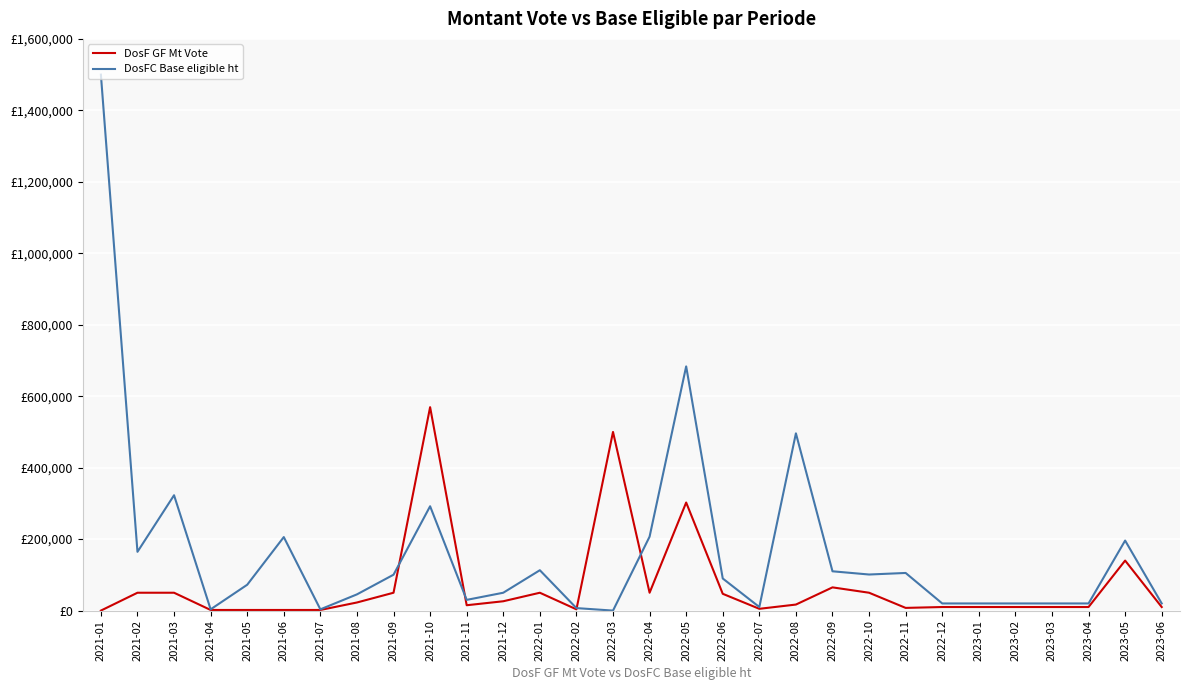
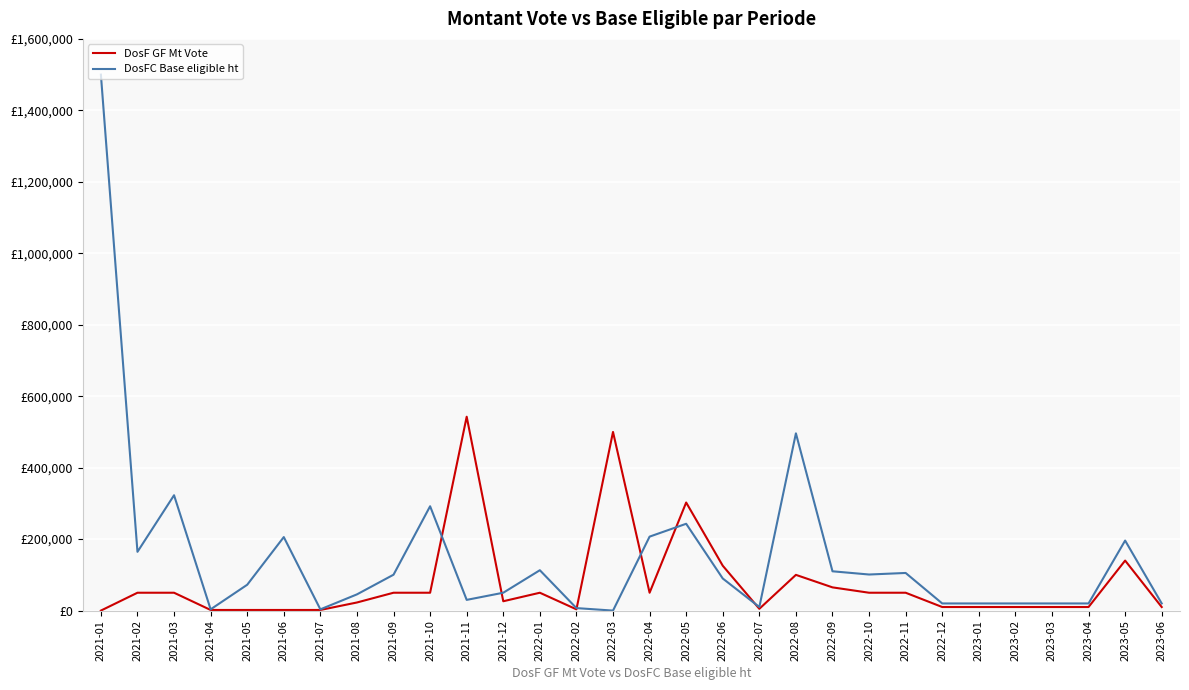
DosF GF Mt Vote, 2021-10: £570,000 -> £50,000
DosF GF Mt Vote, 2021-11: £20,000 -> £540,000
DosFC Base eligible ht, 2022-05: £680,000 -> £240,000
DosF GF Mt Vote, 2022-06: £50,000 -> £130,000
DosF GF Mt Vote, 2022-08: £20,000 -> £100,000
DosF GF Mt Vote, 2022-11: £10,000 -> £50,000
